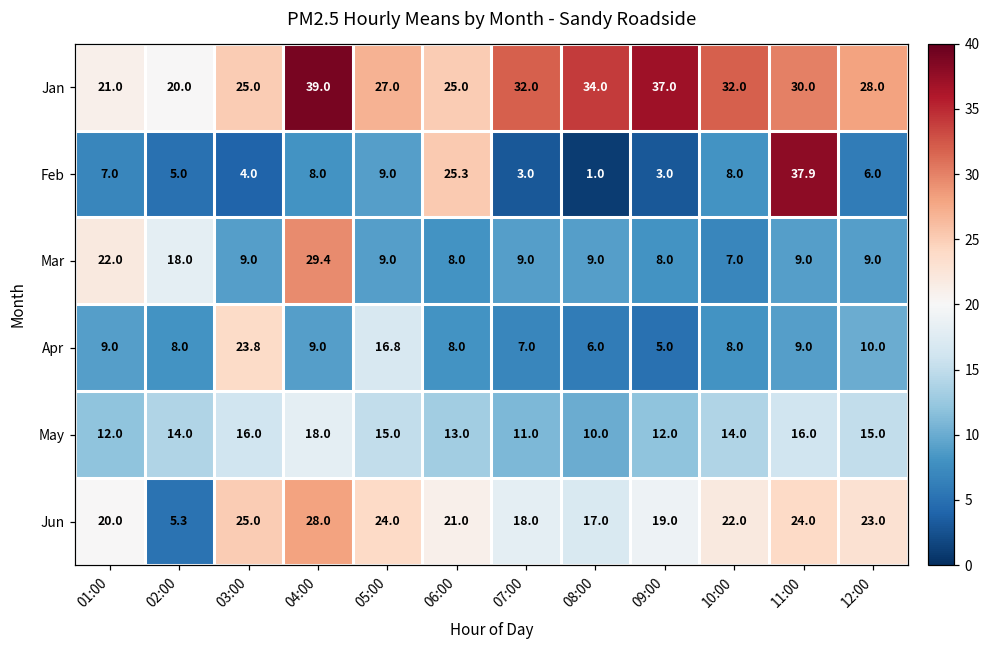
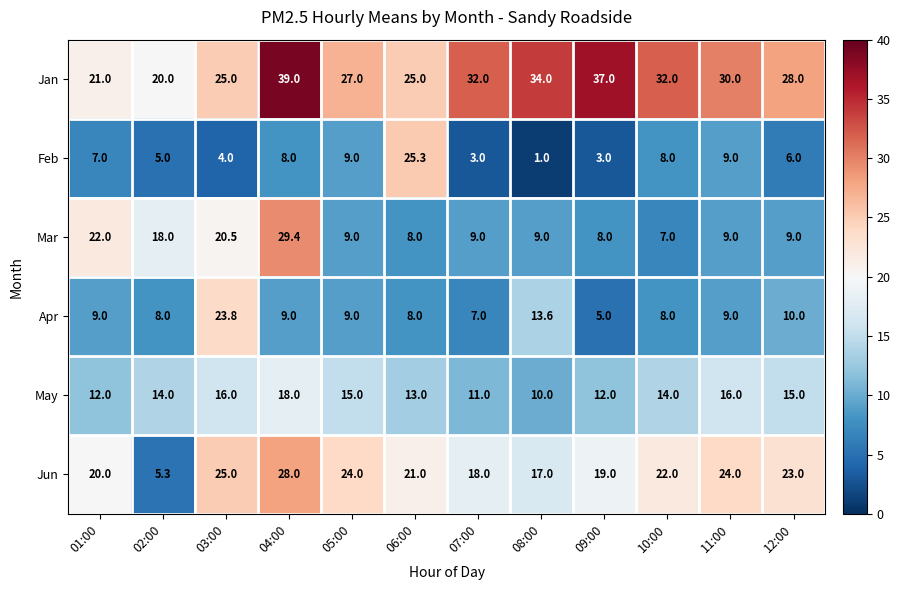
Feb, 11:00: 37.9 -> 9.0
Mar, 03:00: 9.0 -> 20.5
Apr, 05:00: 16.8 -> 9.0
Apr, 08:00: 6.0 -> 13.6
